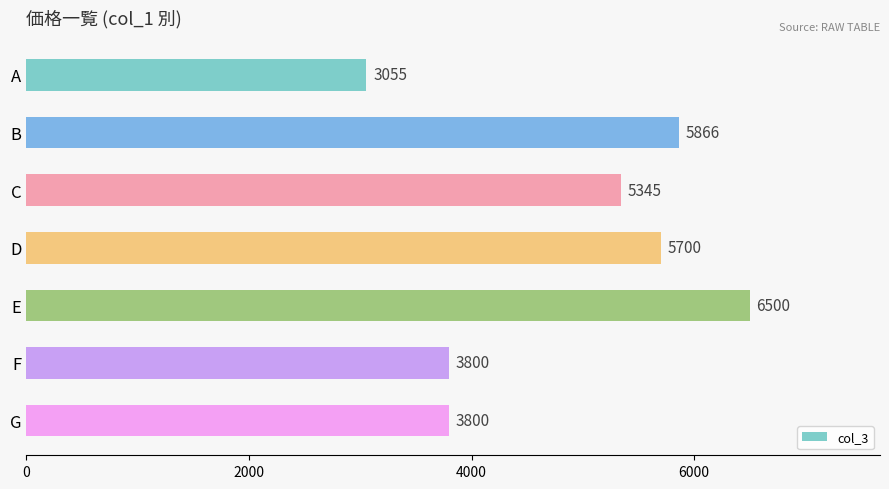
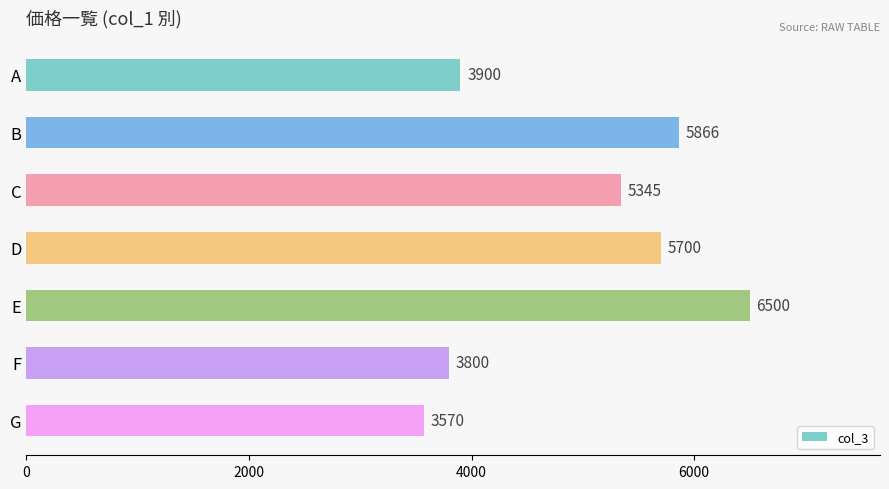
A: 3055 -> 3900
G: 3800 -> 3570
